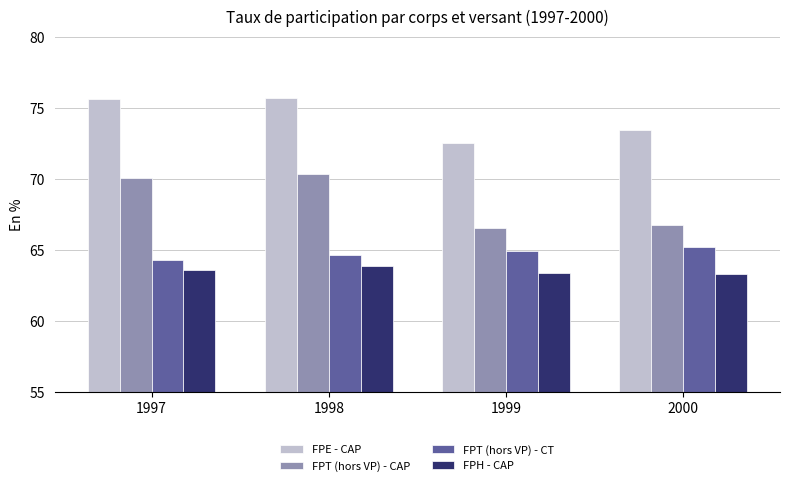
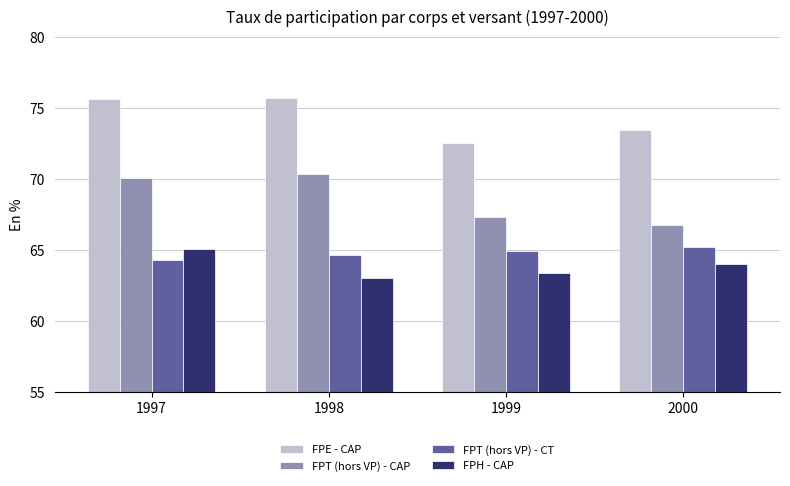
FPH - CAP, 1997: 63.6 -> 65.0
FPH - CAP, 1998: 63.8 -> 63.0
FPT (hors VP) - CAP, 1999: 66.5 -> 67.3
FPH - CAP, 2000: 63.3 -> 64.0
